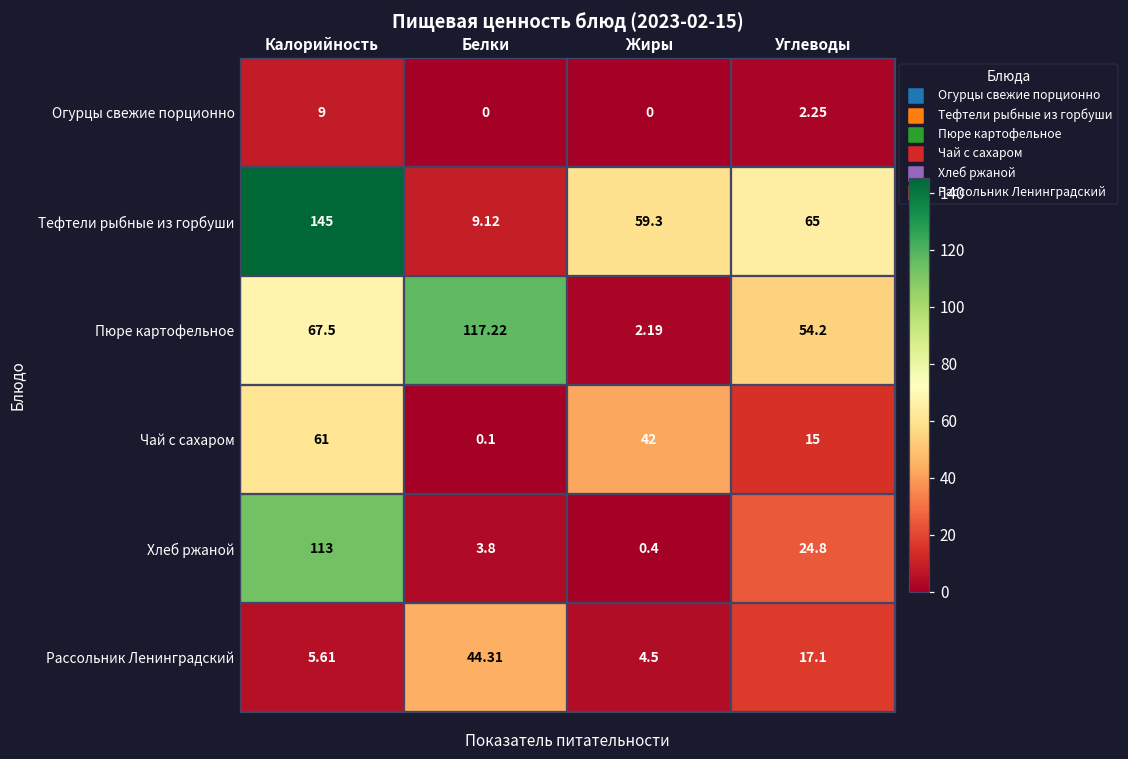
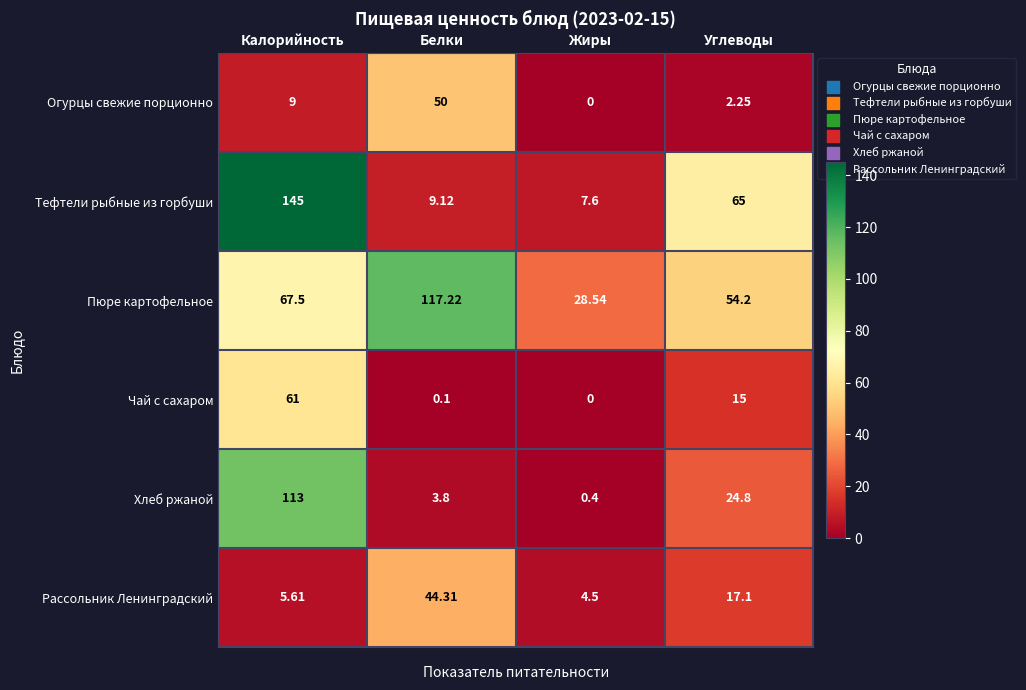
Огурцы свежие порционно, Белки: 0 -> 50
Тефтели рыбные из горбуши, Жиры: 59.3 -> 7.6
Пюре картофельное, Жиры: 2.19 -> 28.54
Чай с сахаром, Жиры: 42 -> 0
